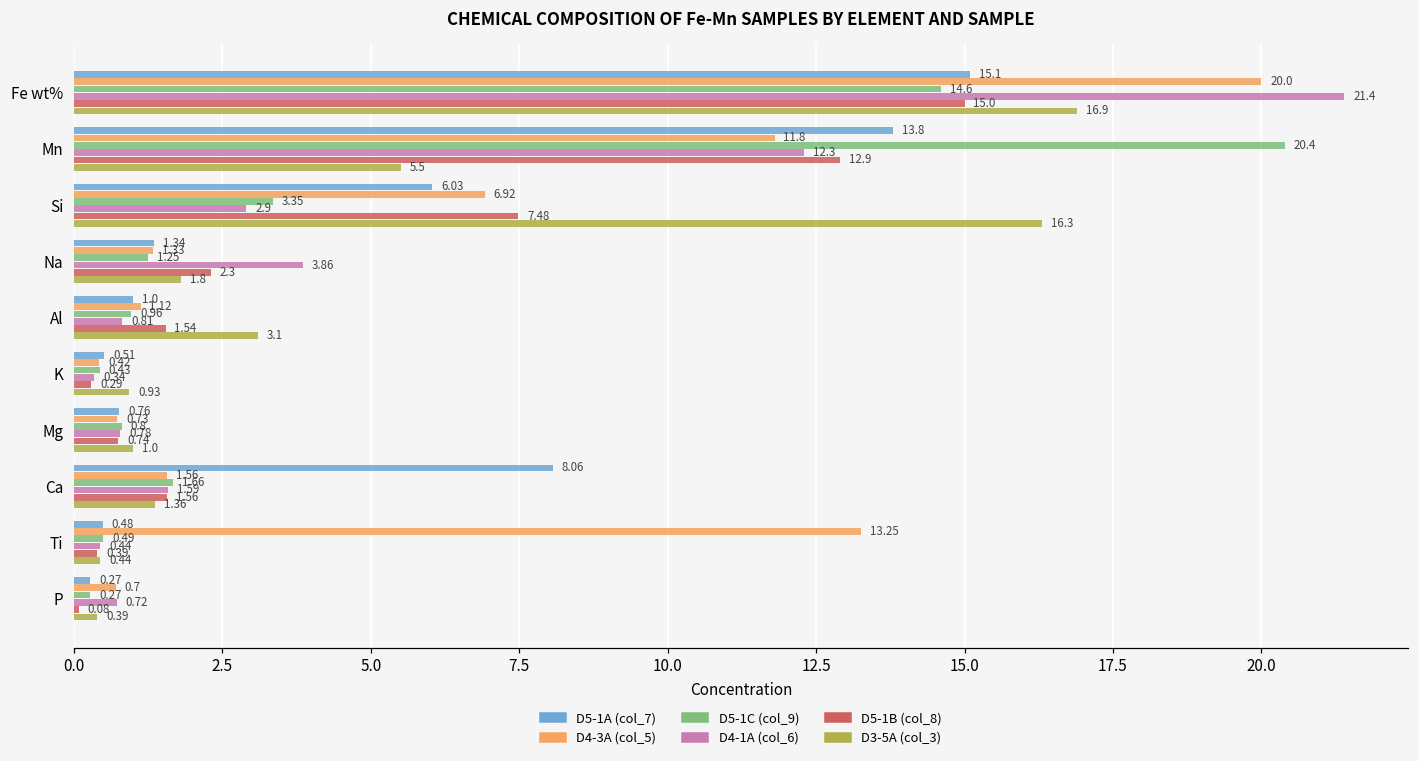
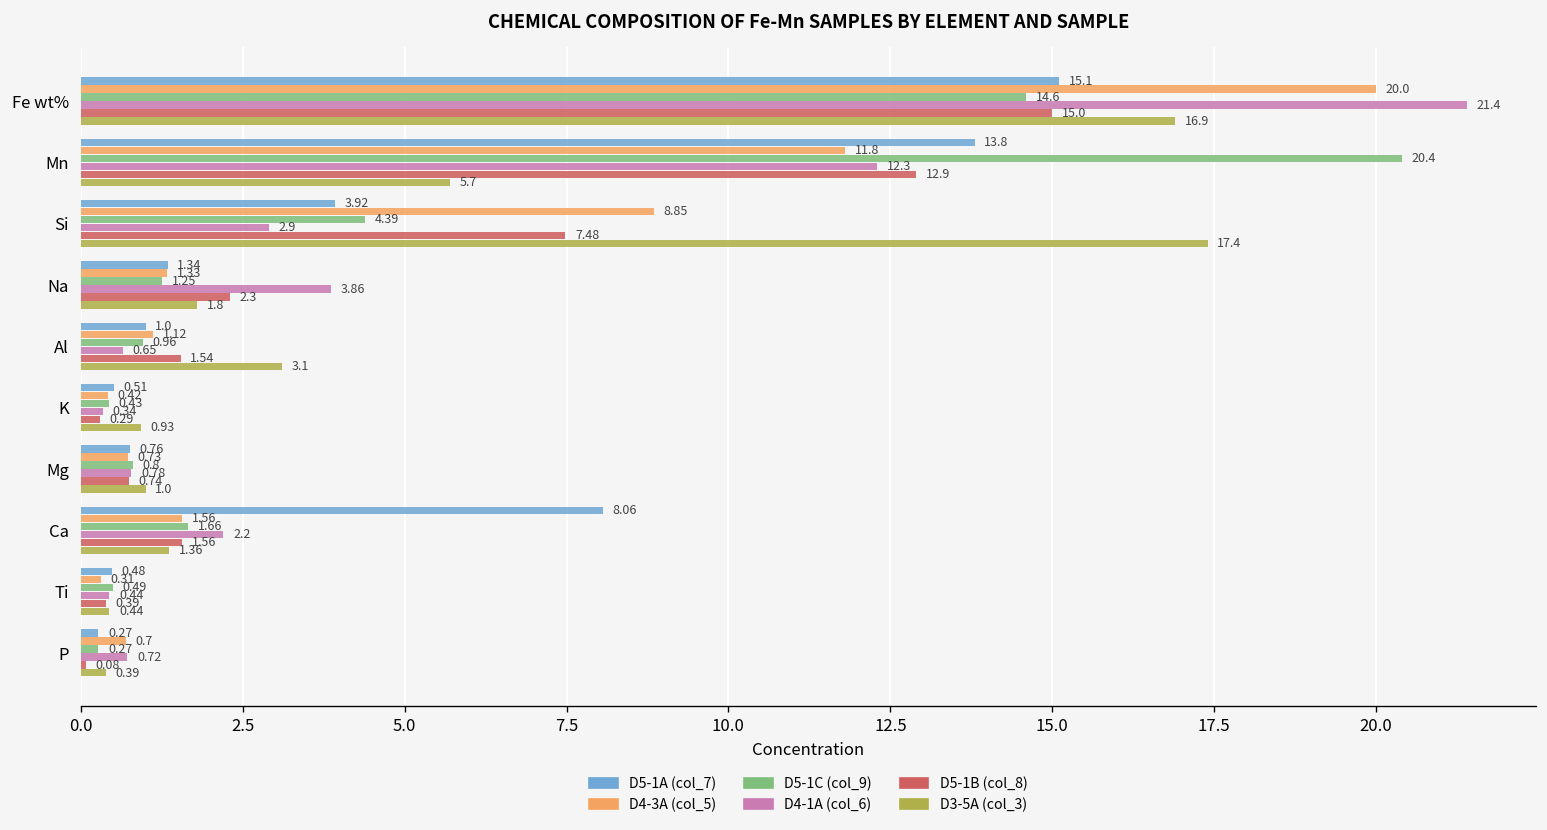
D3-5A (col_3), Mn: 5.5 -> 5.7
D5-1A (col_7), Si: 6.03 -> 3.92
D4-3A (col_5), Si: 6.92 -> 8.85
D5-1C (col_9), Si: 3.35 -> 4.39
D3-5A (col_3), Si: 16.3 -> 17.4
D4-1A (col_6), Al: 0.81 -> 0.65
D4-1A (col_6), Ca: 1.59 -> 2.2
D4-3A (col_5), Ti: 13.25 -> 0.31
